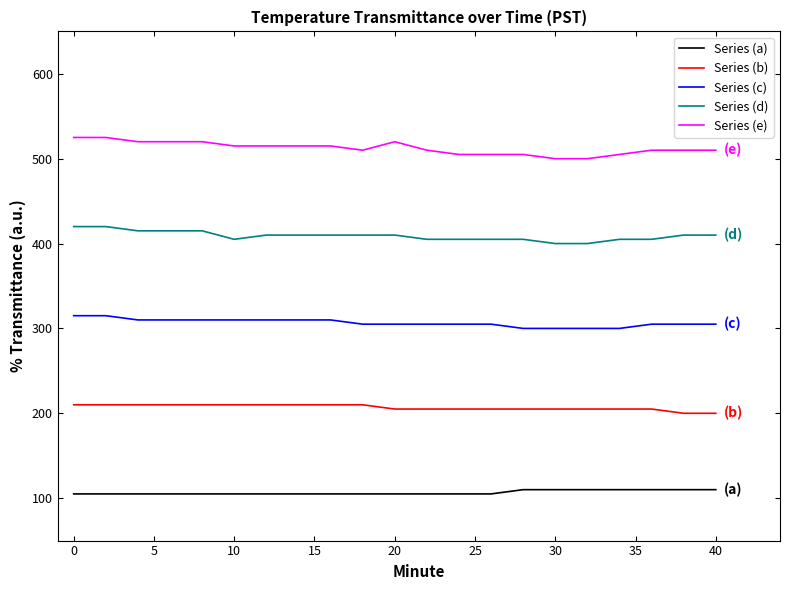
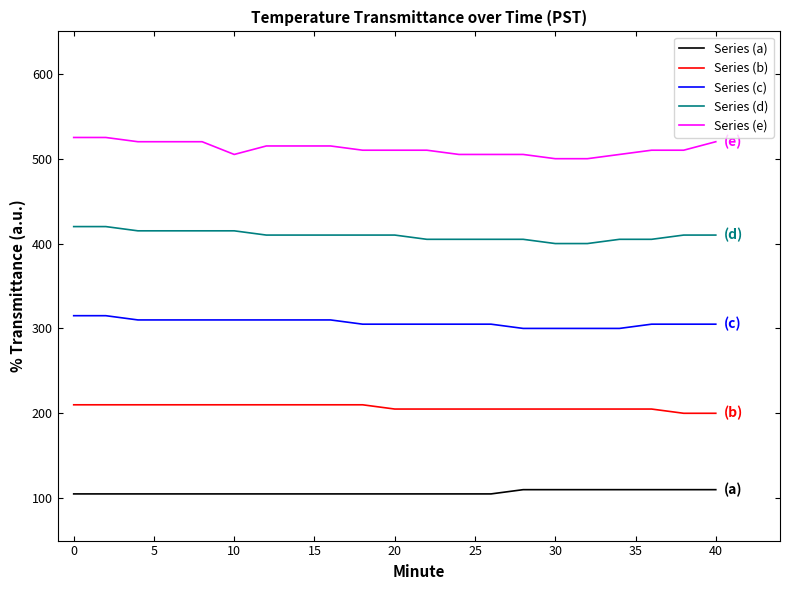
Series (d), 10: 410 -> 420
Series (e), 10: 520 -> 510
Series (e), 20: 520 -> 510
Series (e), 40: 510 -> 520
